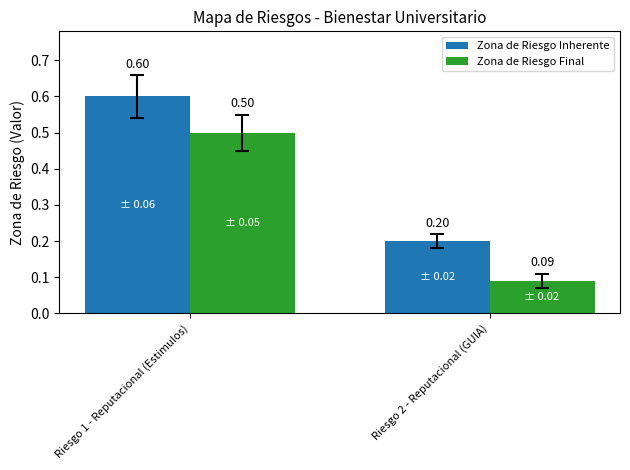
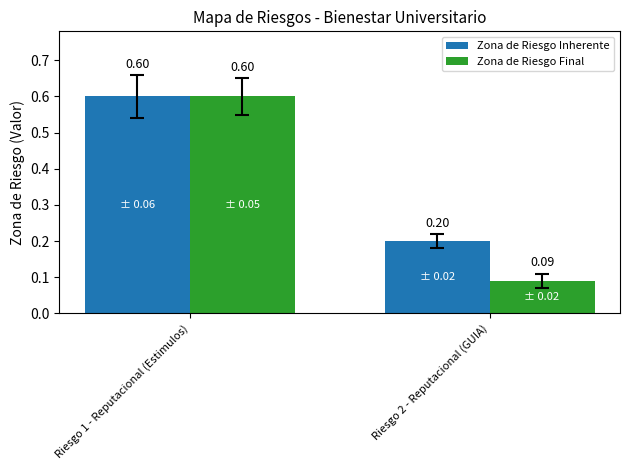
Zona de Riesgo Final, Riesgo 1 - Reputacional (Estimulos): 0.50 -> 0.60
